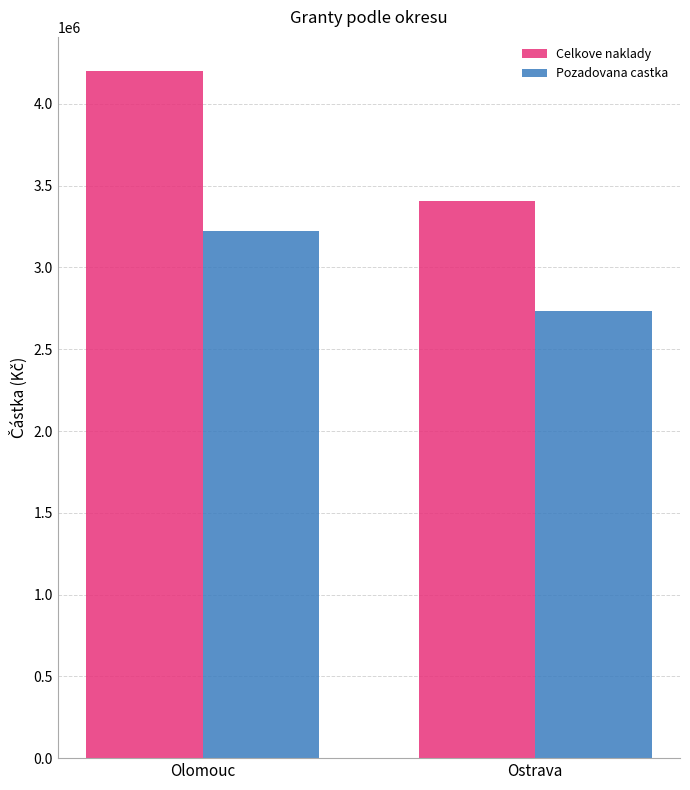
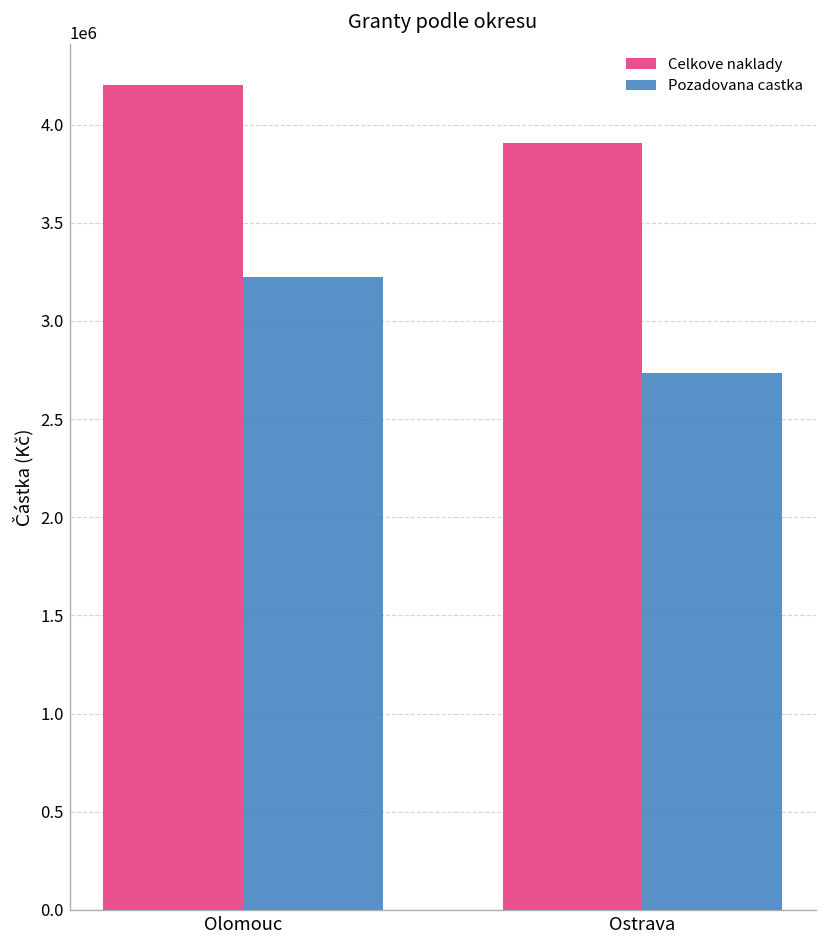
Celkove naklady, Ostrava: 3400000 -> 3910000
